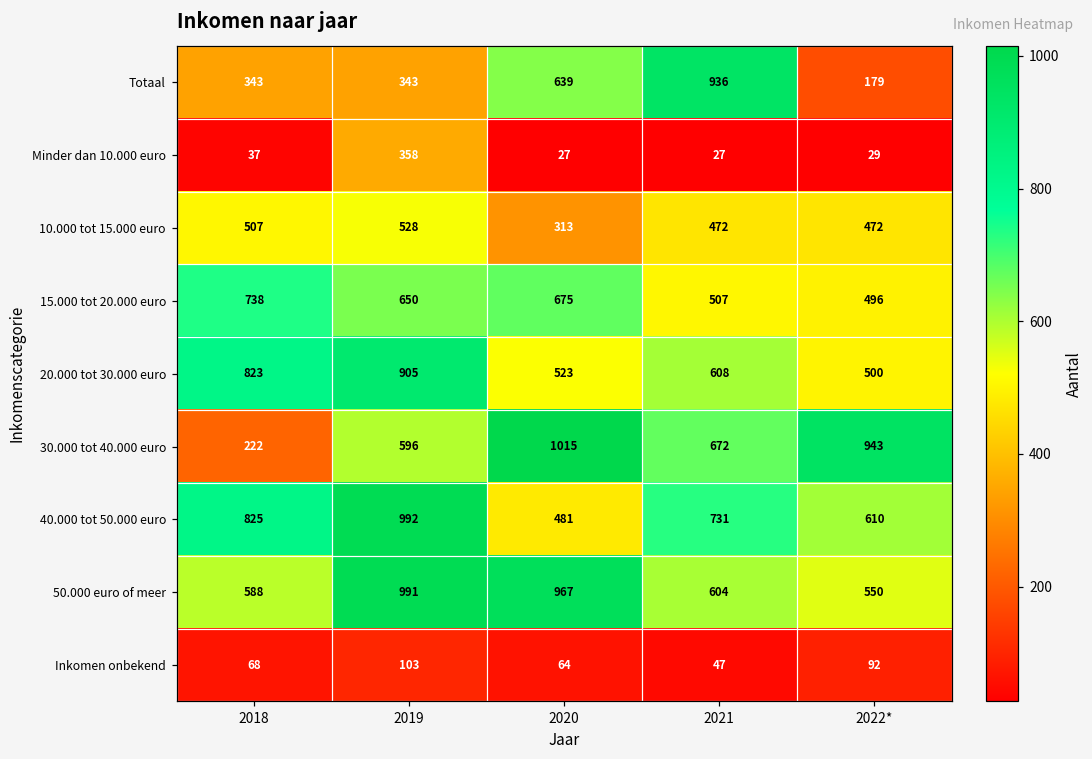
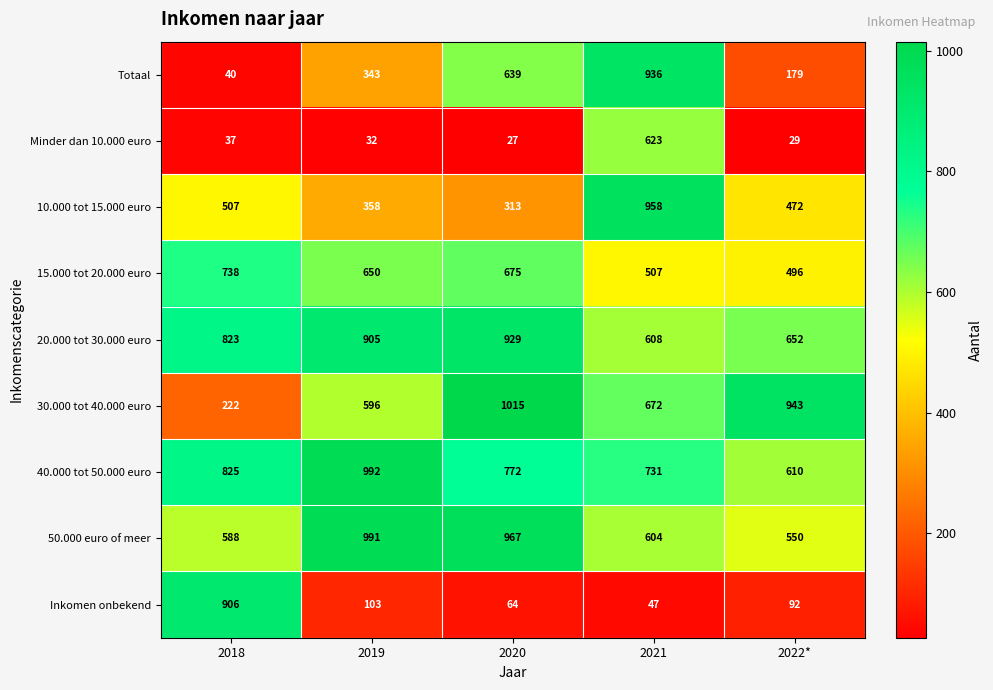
Totaal, 2018: 343 -> 40
Minder dan 10.000 euro, 2019: 358 -> 32
Minder dan 10.000 euro, 2021: 27 -> 623
10.000 tot 15.000 euro, 2019: 528 -> 358
10.000 tot 15.000 euro, 2021: 472 -> 958
20.000 tot 30.000 euro, 2020: 523 -> 929
20.000 tot 30.000 euro, 2022*: 500 -> 652
40.000 tot 50.000 euro, 2020: 481 -> 772
Inkomen onbekend, 2018: 68 -> 906
